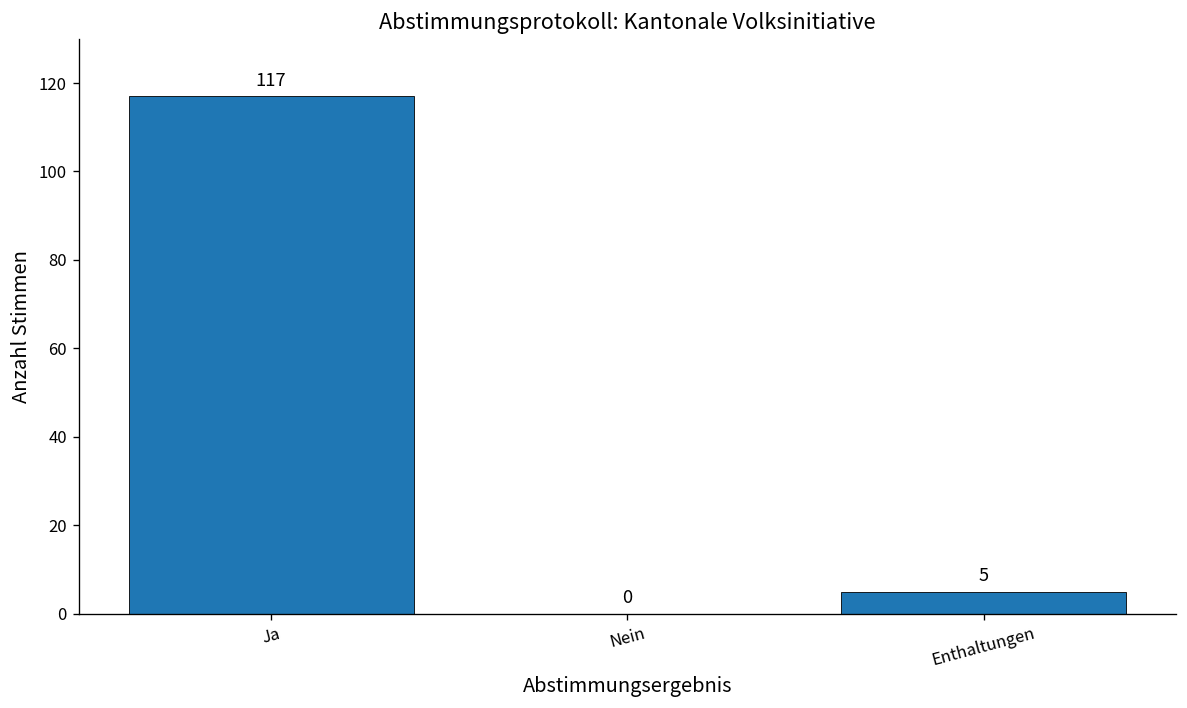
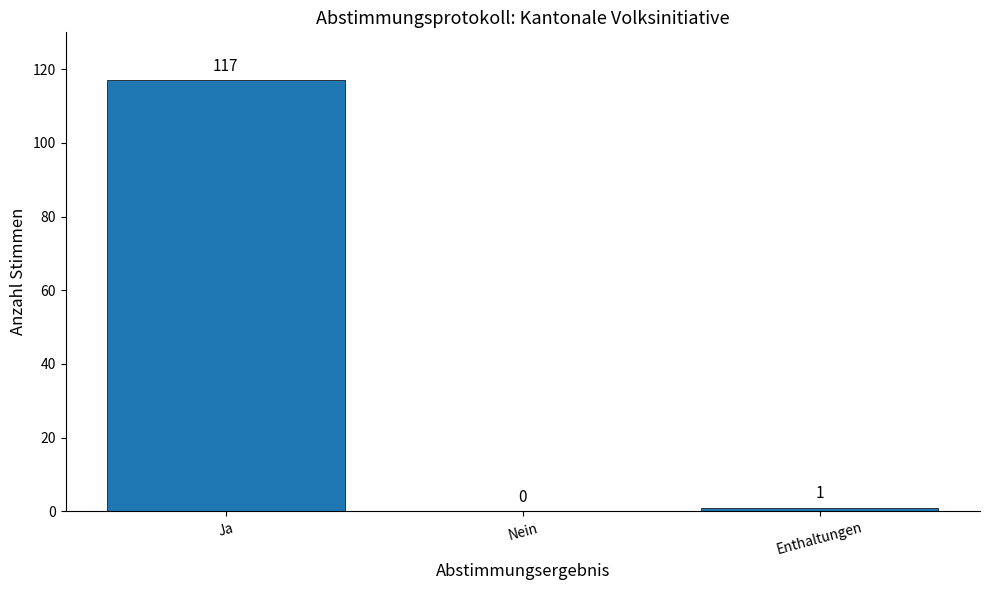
Enthaltungen: 5 -> 1
